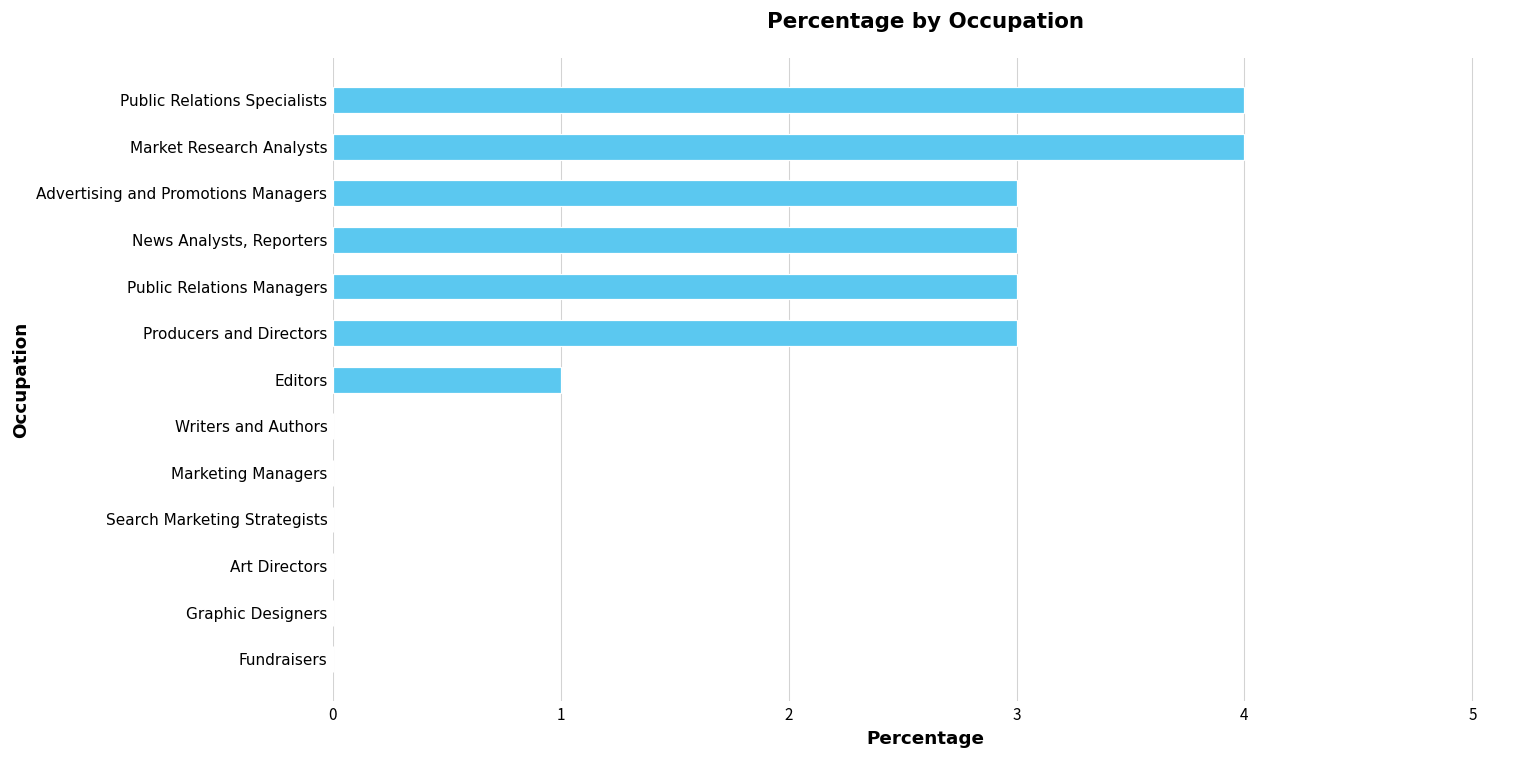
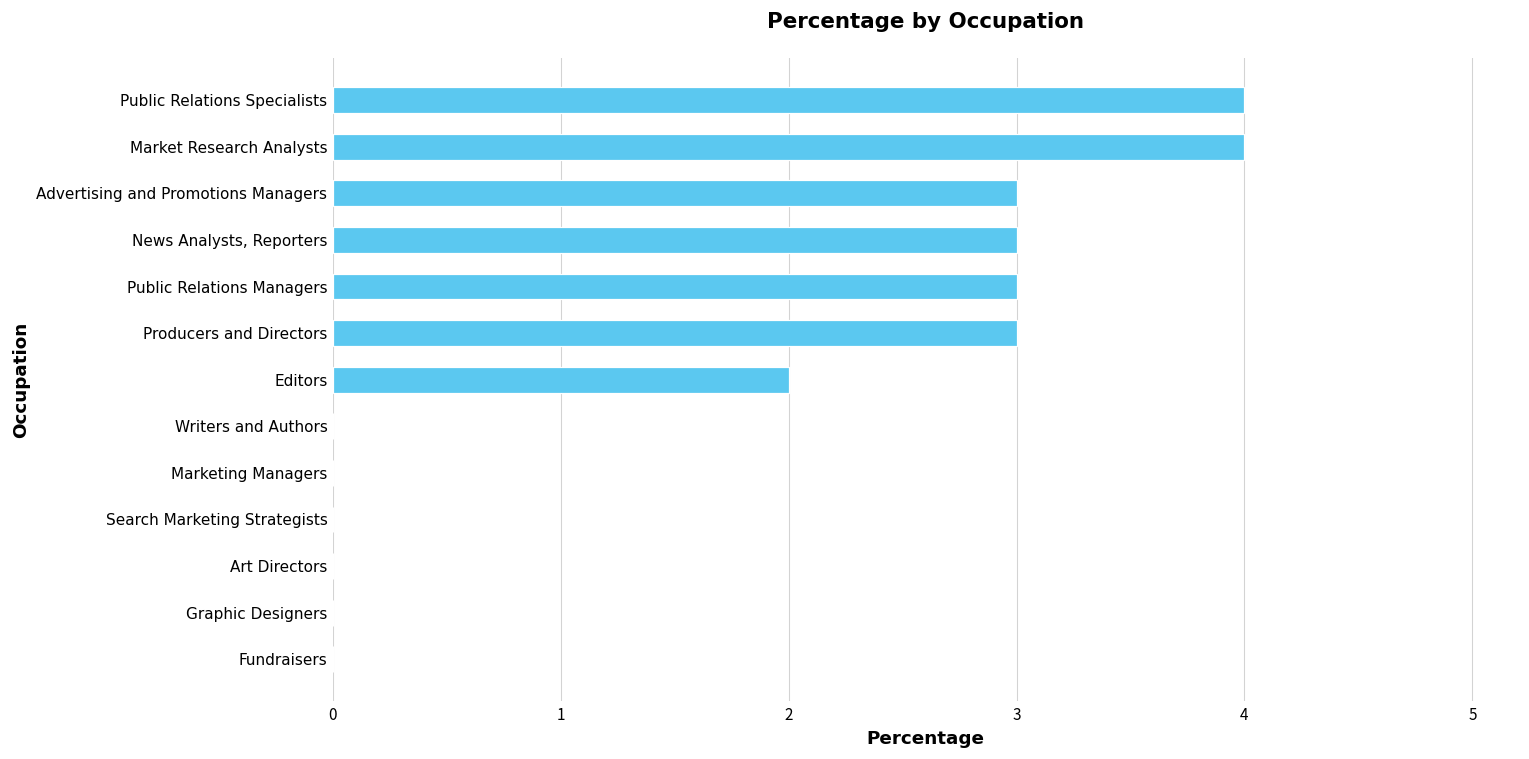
Editors: 1 -> 2
